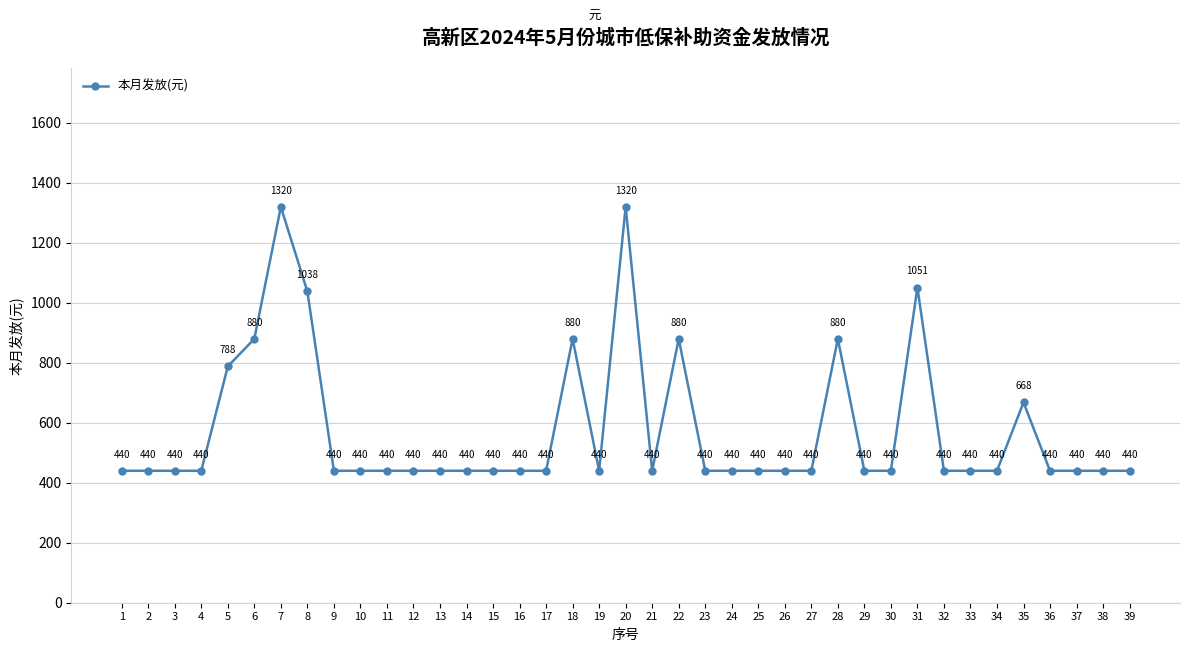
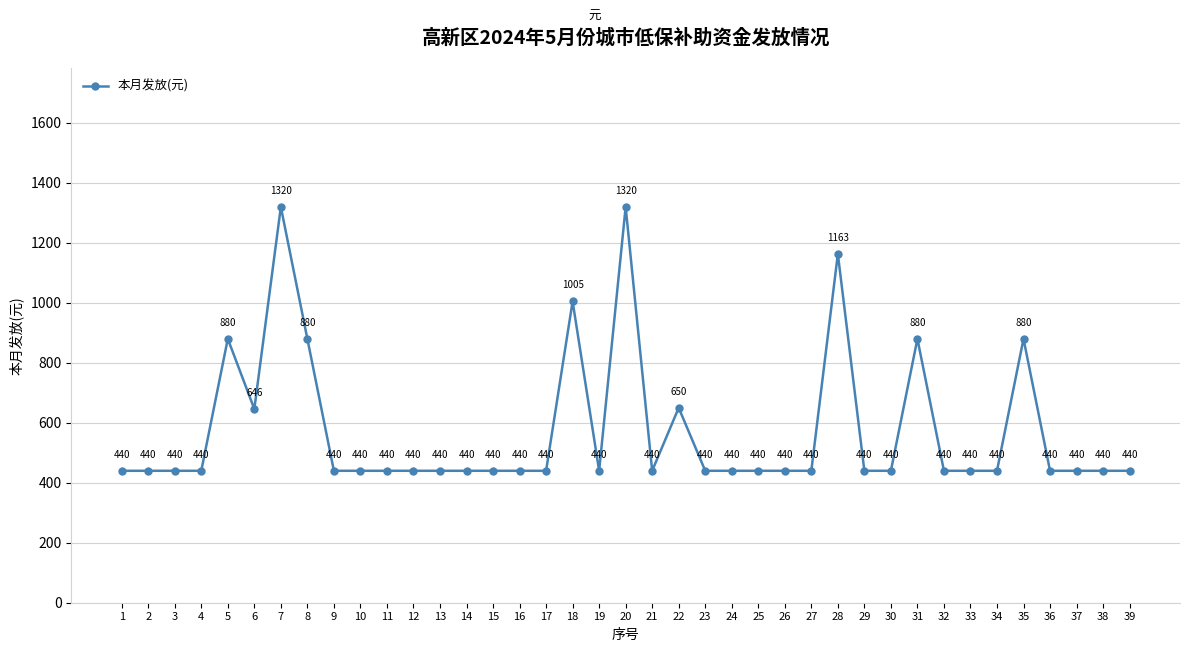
5: 788 -> 880
6: 880 -> 646
8: 1038 -> 880
18: 880 -> 1005
22: 880 -> 650
28: 880 -> 1163
31: 1051 -> 880
35: 668 -> 880
